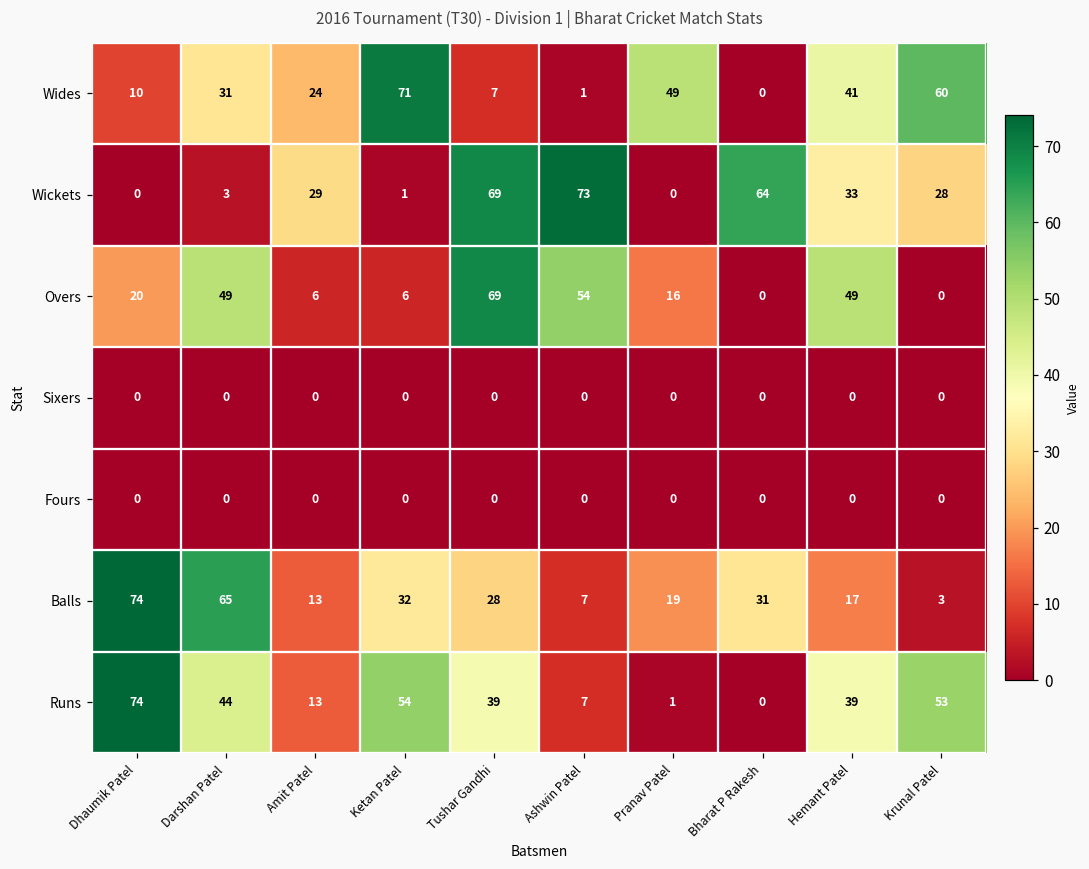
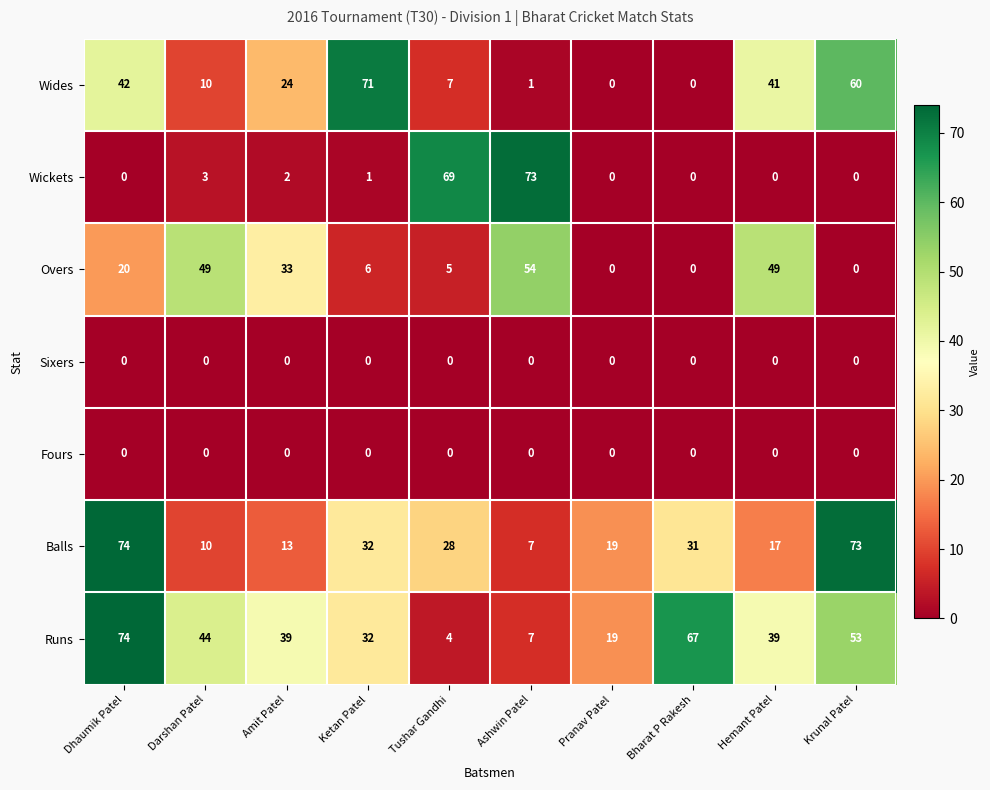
Wides, Dhaumik Patel: 10 -> 42
Wides, Darshan Patel: 31 -> 10
Wides, Pranav Patel: 49 -> 0
Wickets, Amit Patel: 29 -> 2
Wickets, Bharat P Rakesh: 64 -> 0
Wickets, Hemant Patel: 33 -> 0
Wickets, Krunal Patel: 28 -> 0
Overs, Amit Patel: 6 -> 33
Overs, Tushar Gandhi: 69 -> 5
Overs, Pranav Patel: 16 -> 0
Balls, Darshan Patel: 65 -> 10
Balls, Krunal Patel: 3 -> 73
Runs, Amit Patel: 13 -> 39
Runs, Ketan Patel: 54 -> 32
Runs, Tushar Gandhi: 39 -> 4
Runs, Pranav Patel: 1 -> 19
Runs, Bharat P Rakesh: 0 -> 67
